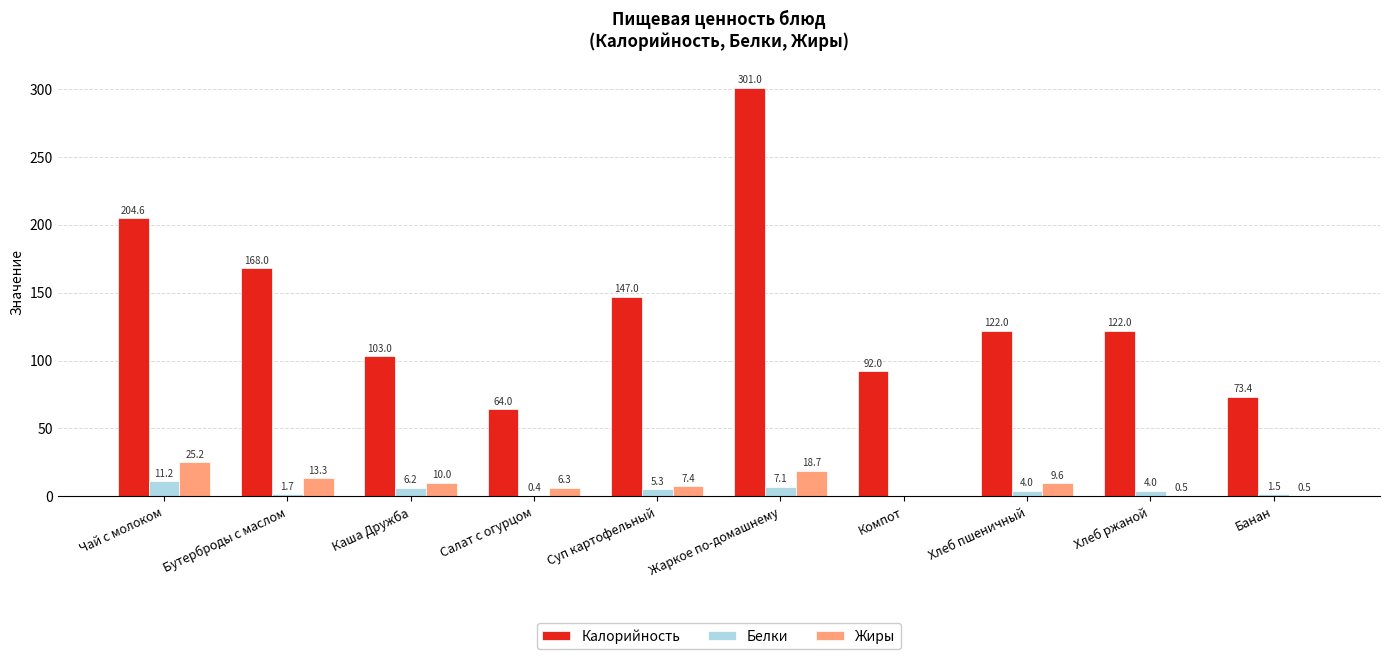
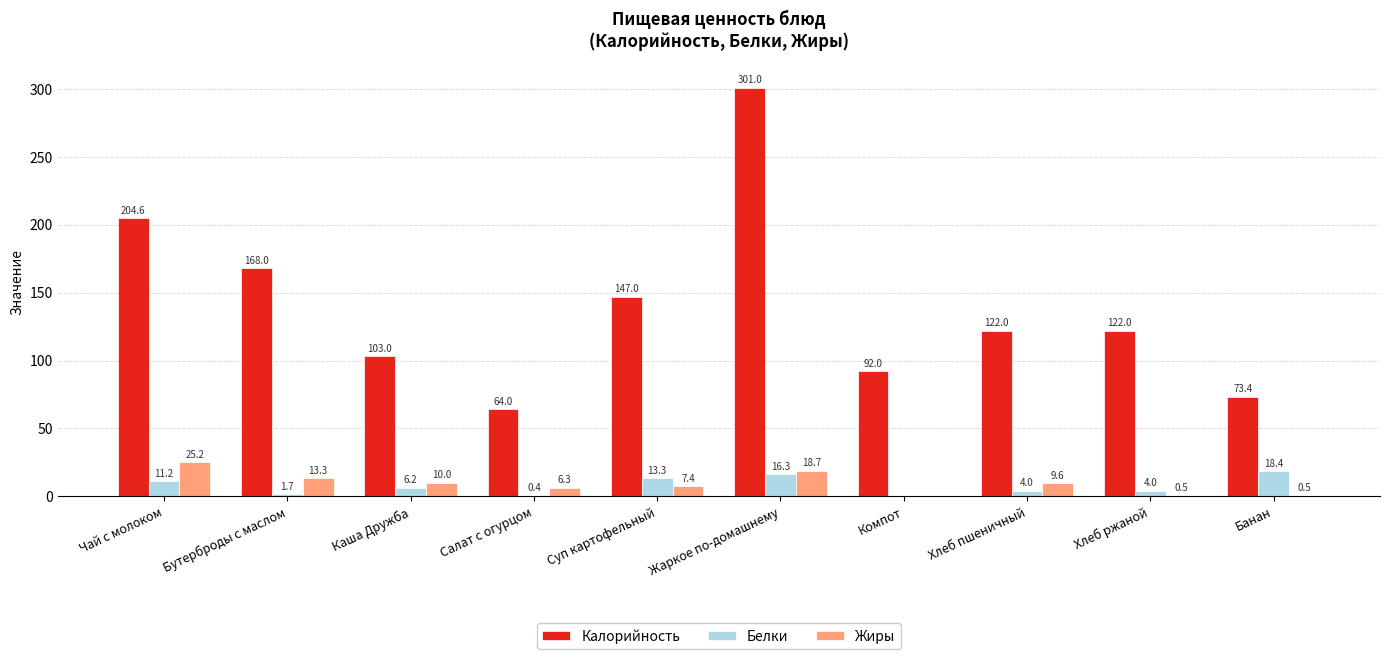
Белки, Суп картофельный: 5.3 -> 13.3
Белки, Жаркое по-домашнему: 7.1 -> 16.3
Белки, Банан: 1.5 -> 18.4
